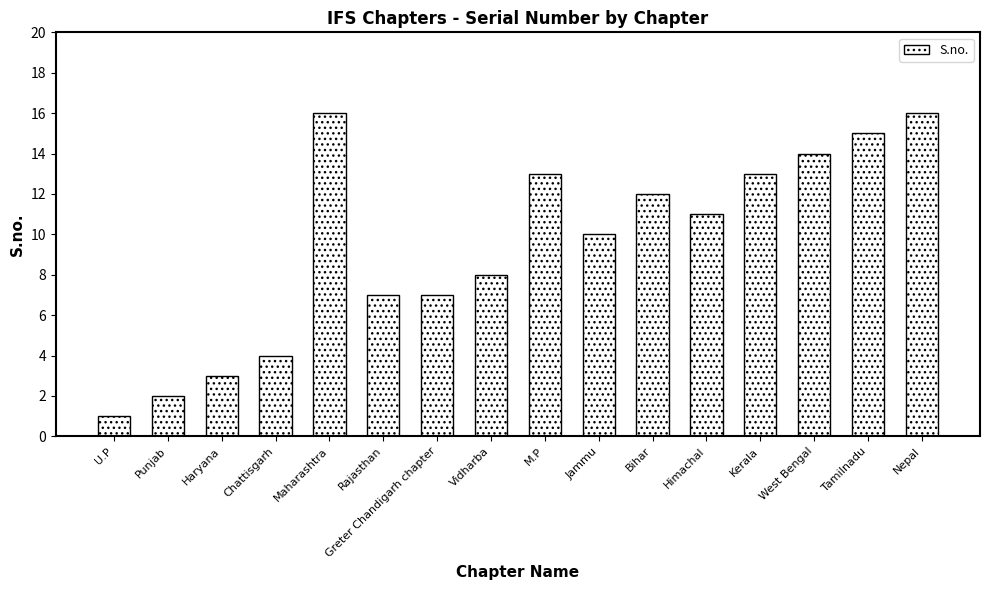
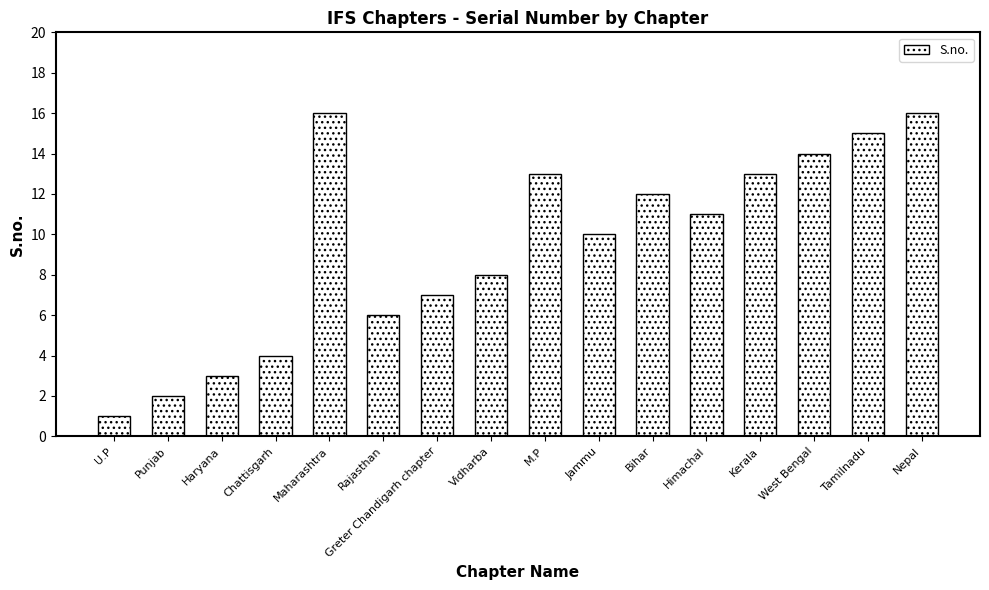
Rajasthan: 7 -> 6
